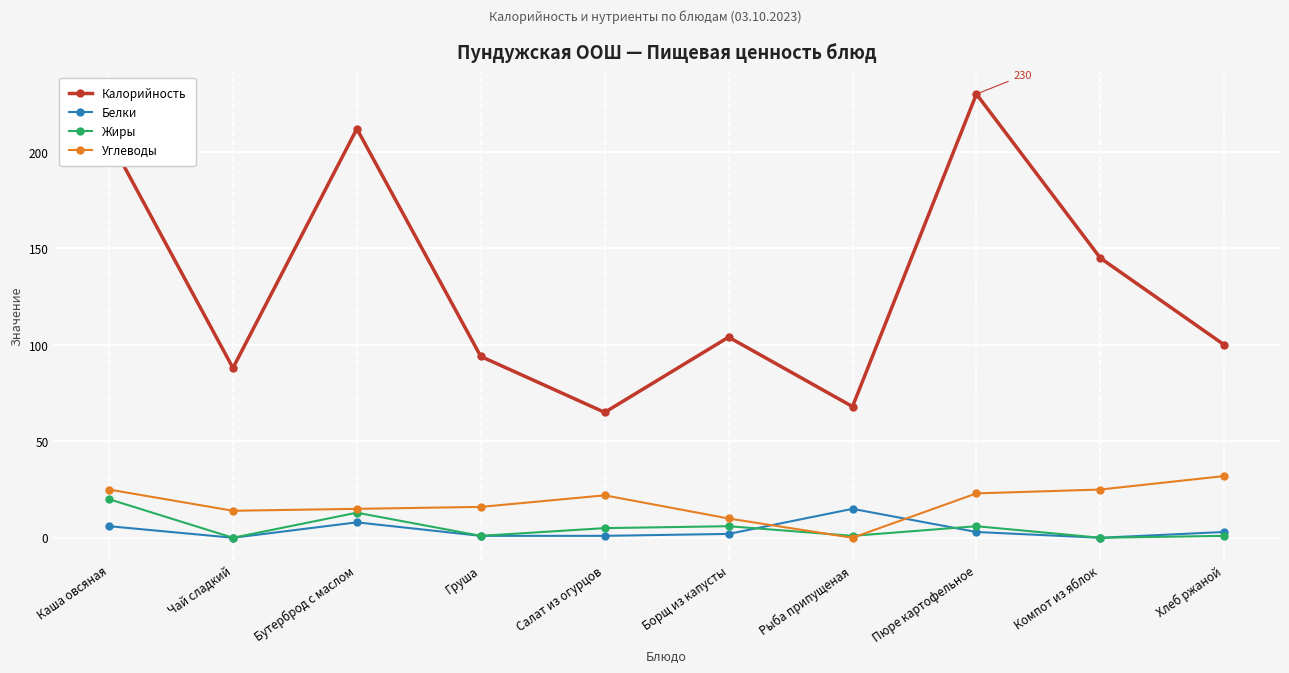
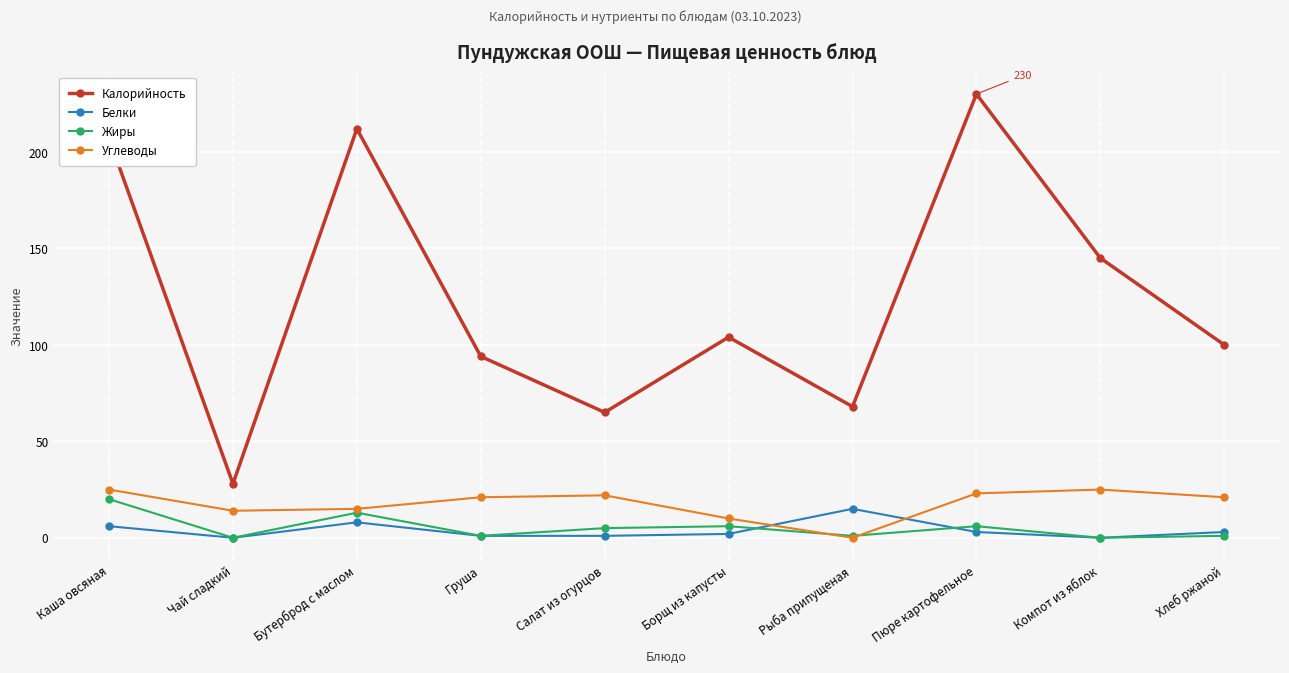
Калорийность, Чай сладкий: 88 -> 28
Углеводы, Груша: 16 -> 21
Углеводы, Хлеб ржаной: 32 -> 21
